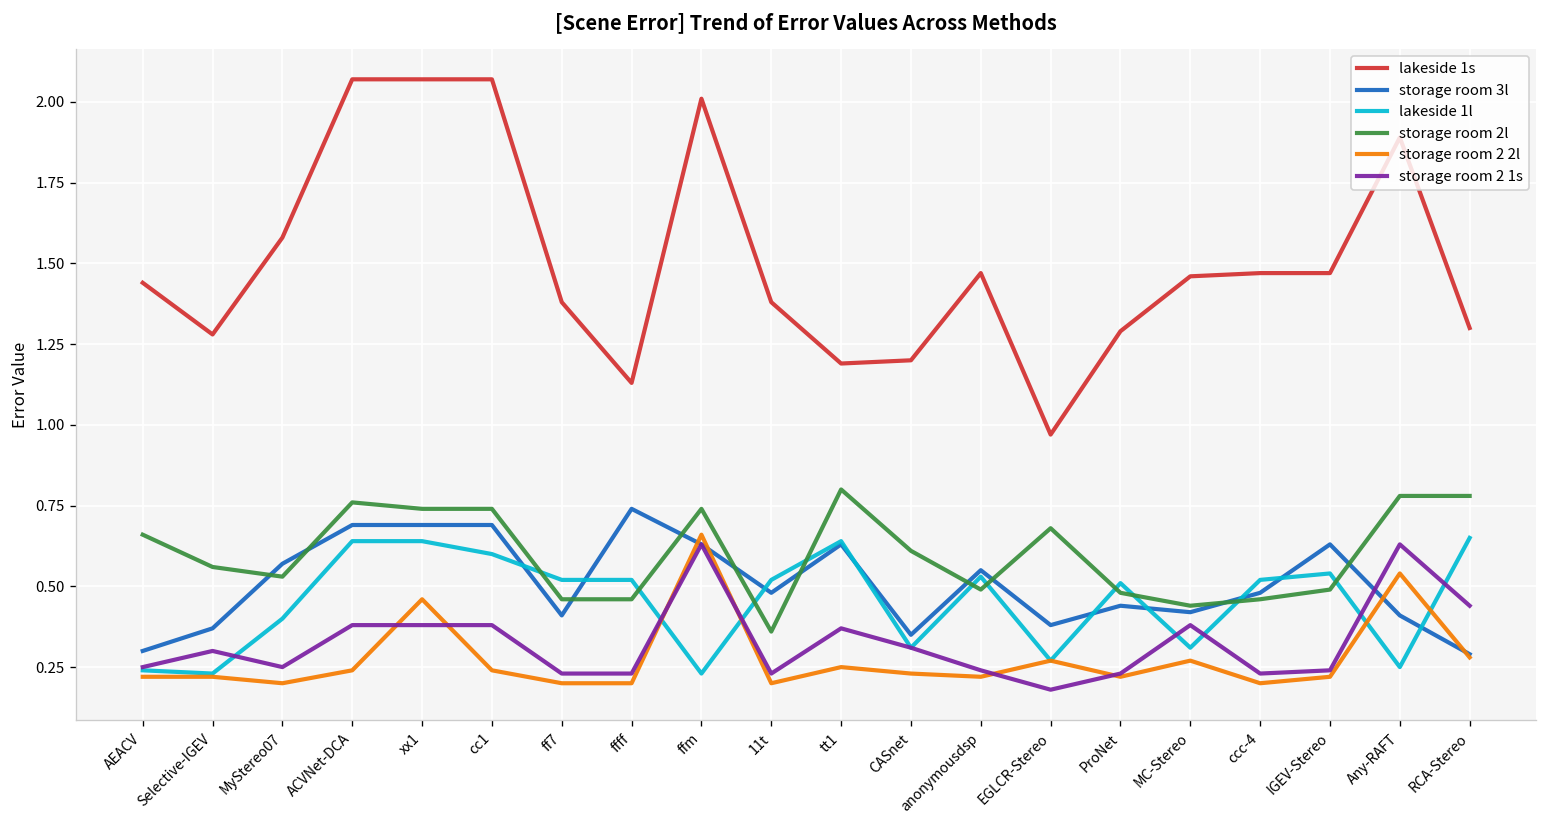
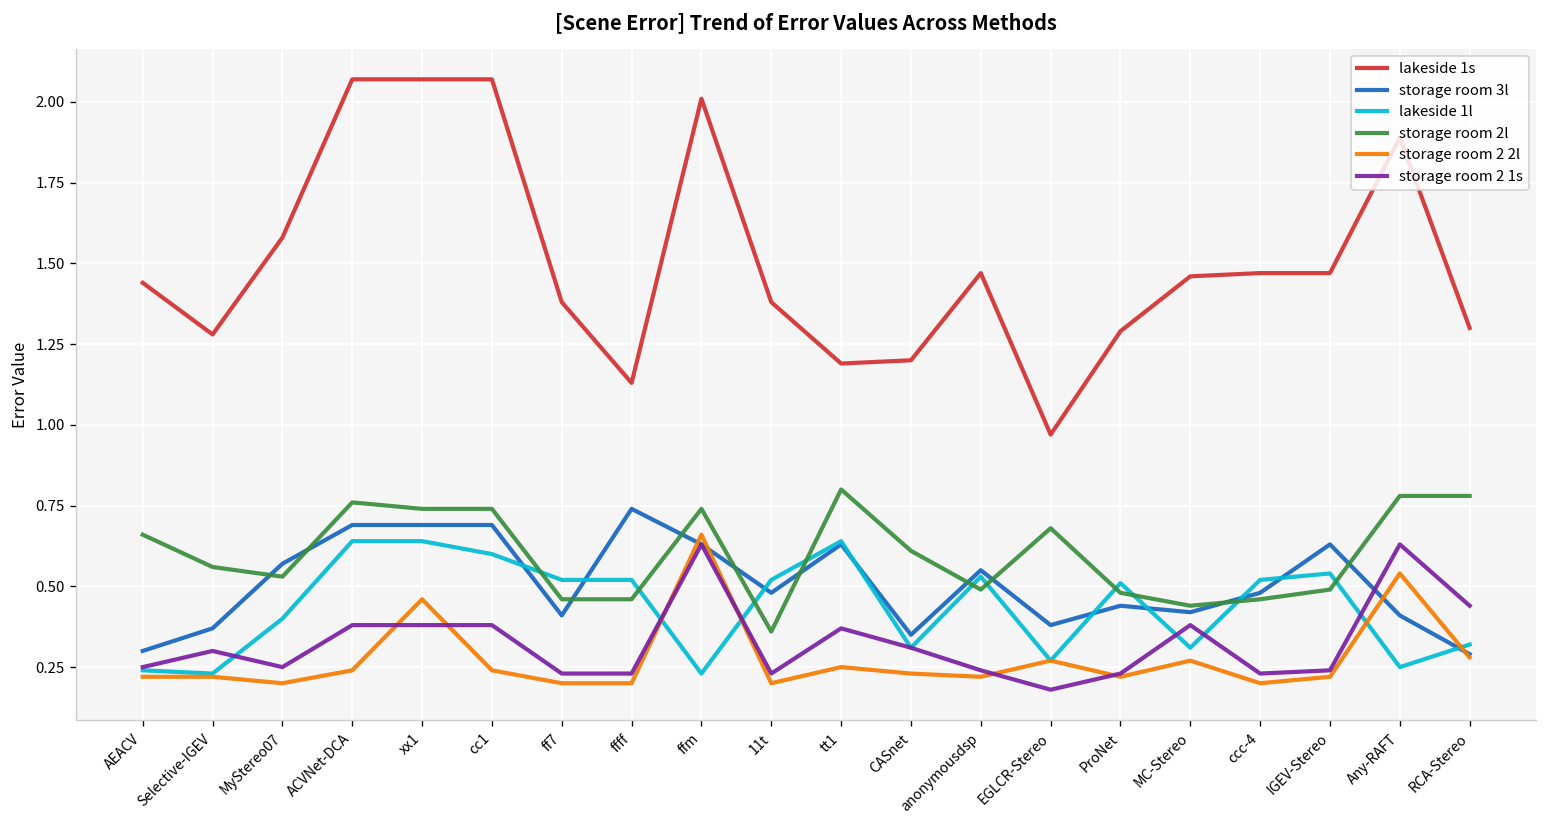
lakeside 1l, RCA-Stereo: 0.65 -> 0.32
